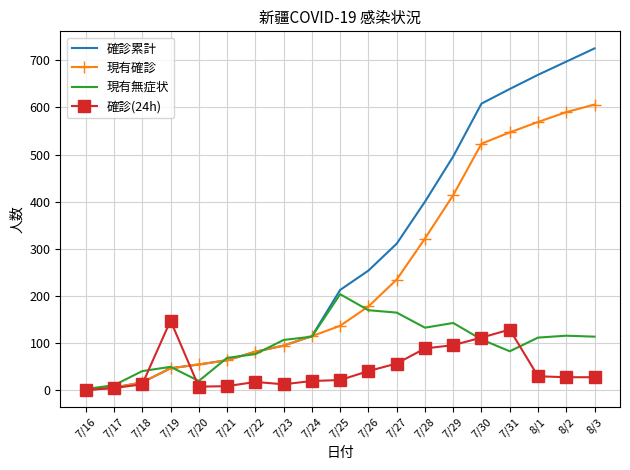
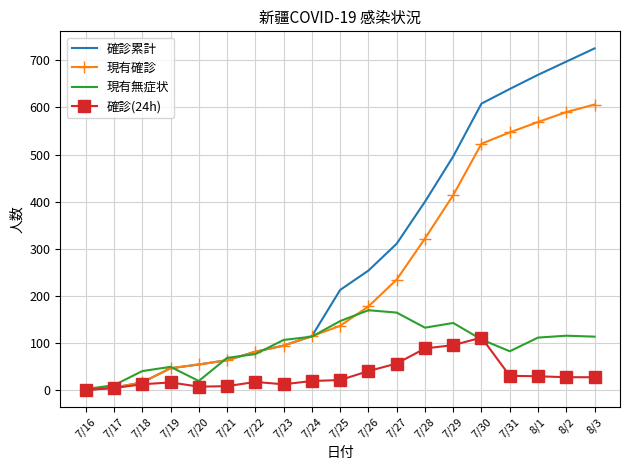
確診(24h), 7/19: 150 -> 20
現有無症状, 7/25: 200 -> 150
確診(24h), 7/31: 130 -> 30
